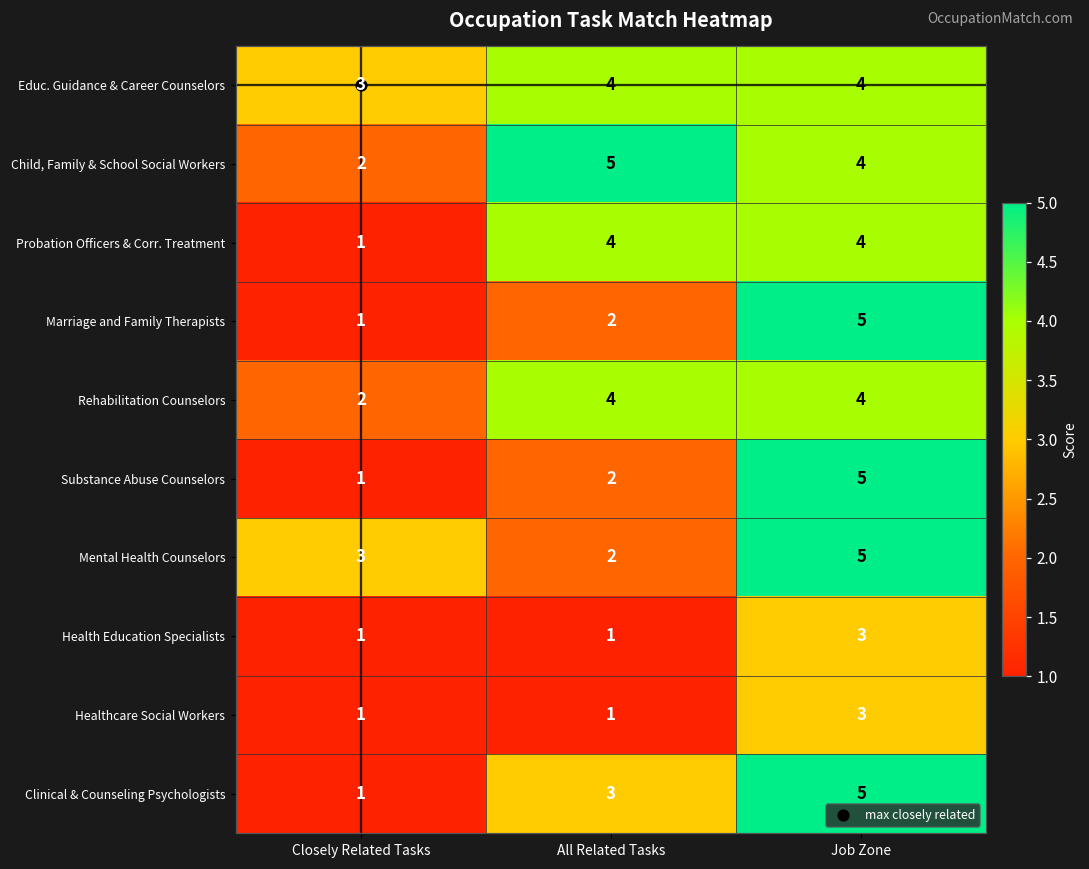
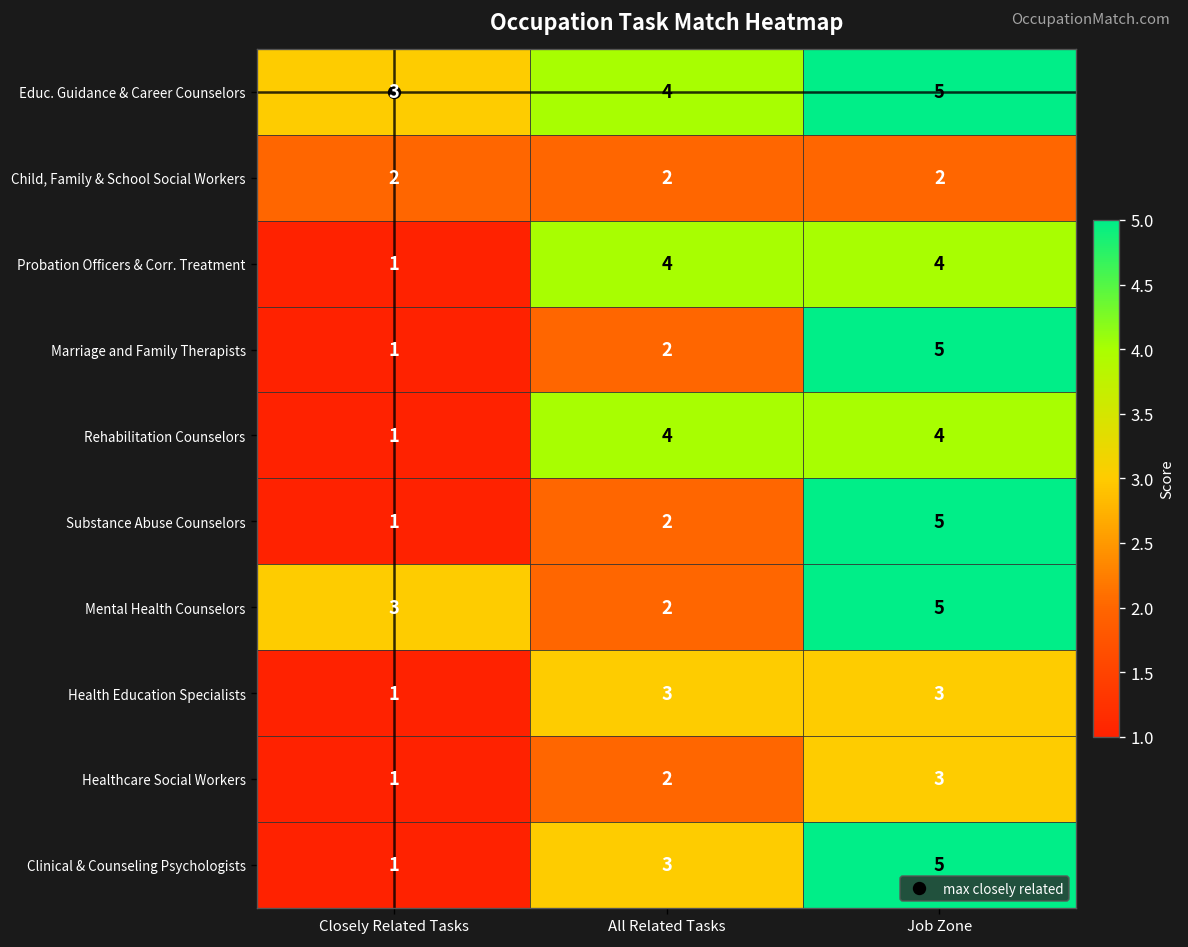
Educ. Guidance & Career Counselors, Job Zone: 4 -> 5
Child, Family & School Social Workers, All Related Tasks: 5 -> 2
Child, Family & School Social Workers, Job Zone: 4 -> 2
Rehabilitation Counselors, Closely Related Tasks: 2 -> 1
Health Education Specialists, All Related Tasks: 1 -> 3
Healthcare Social Workers, All Related Tasks: 1 -> 2
